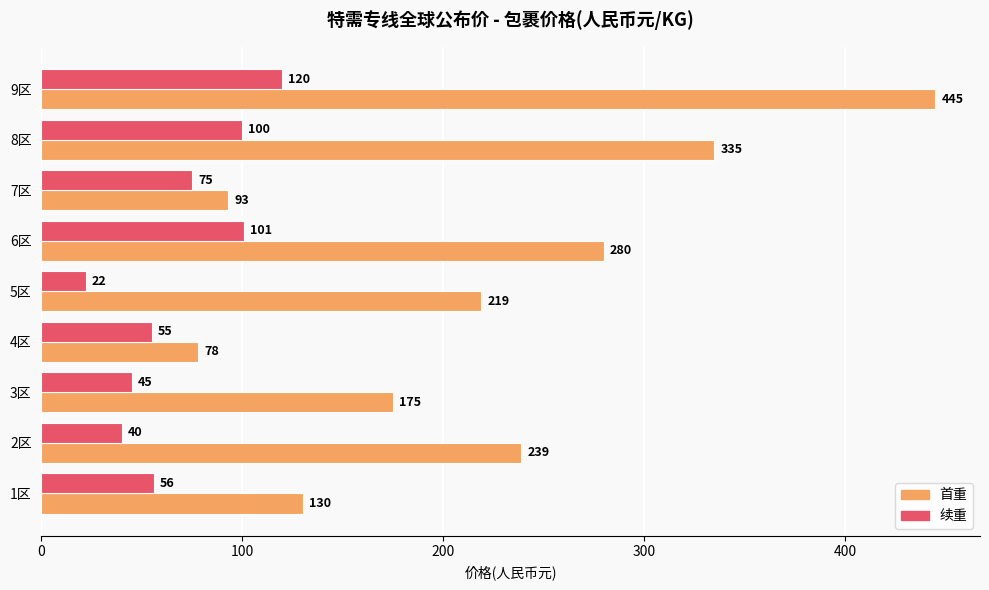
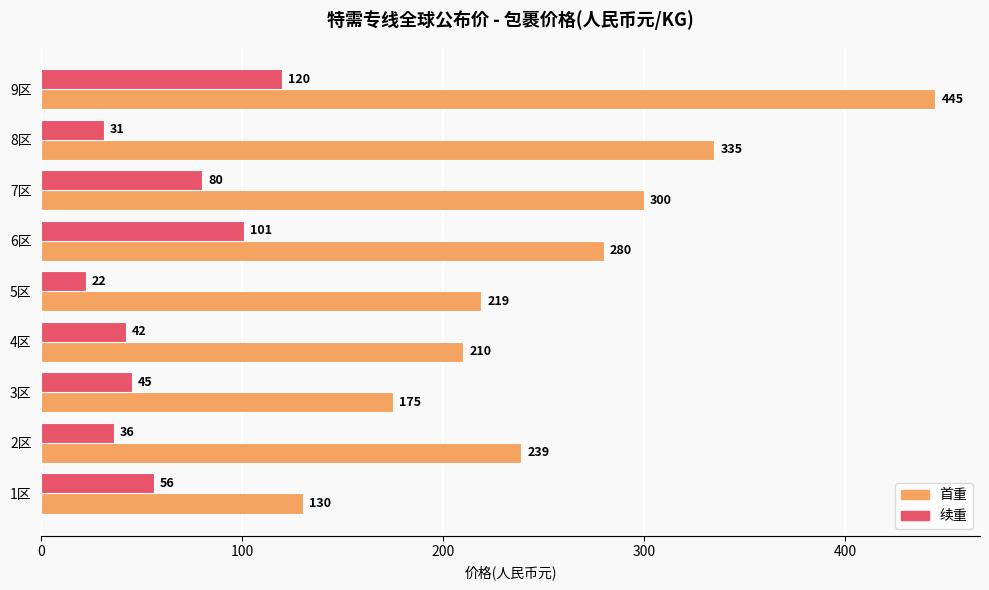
续重, 8区: 100 -> 31
续重, 7区: 75 -> 80
首重, 7区: 93 -> 300
续重, 4区: 55 -> 42
首重, 4区: 78 -> 210
续重, 2区: 40 -> 36
